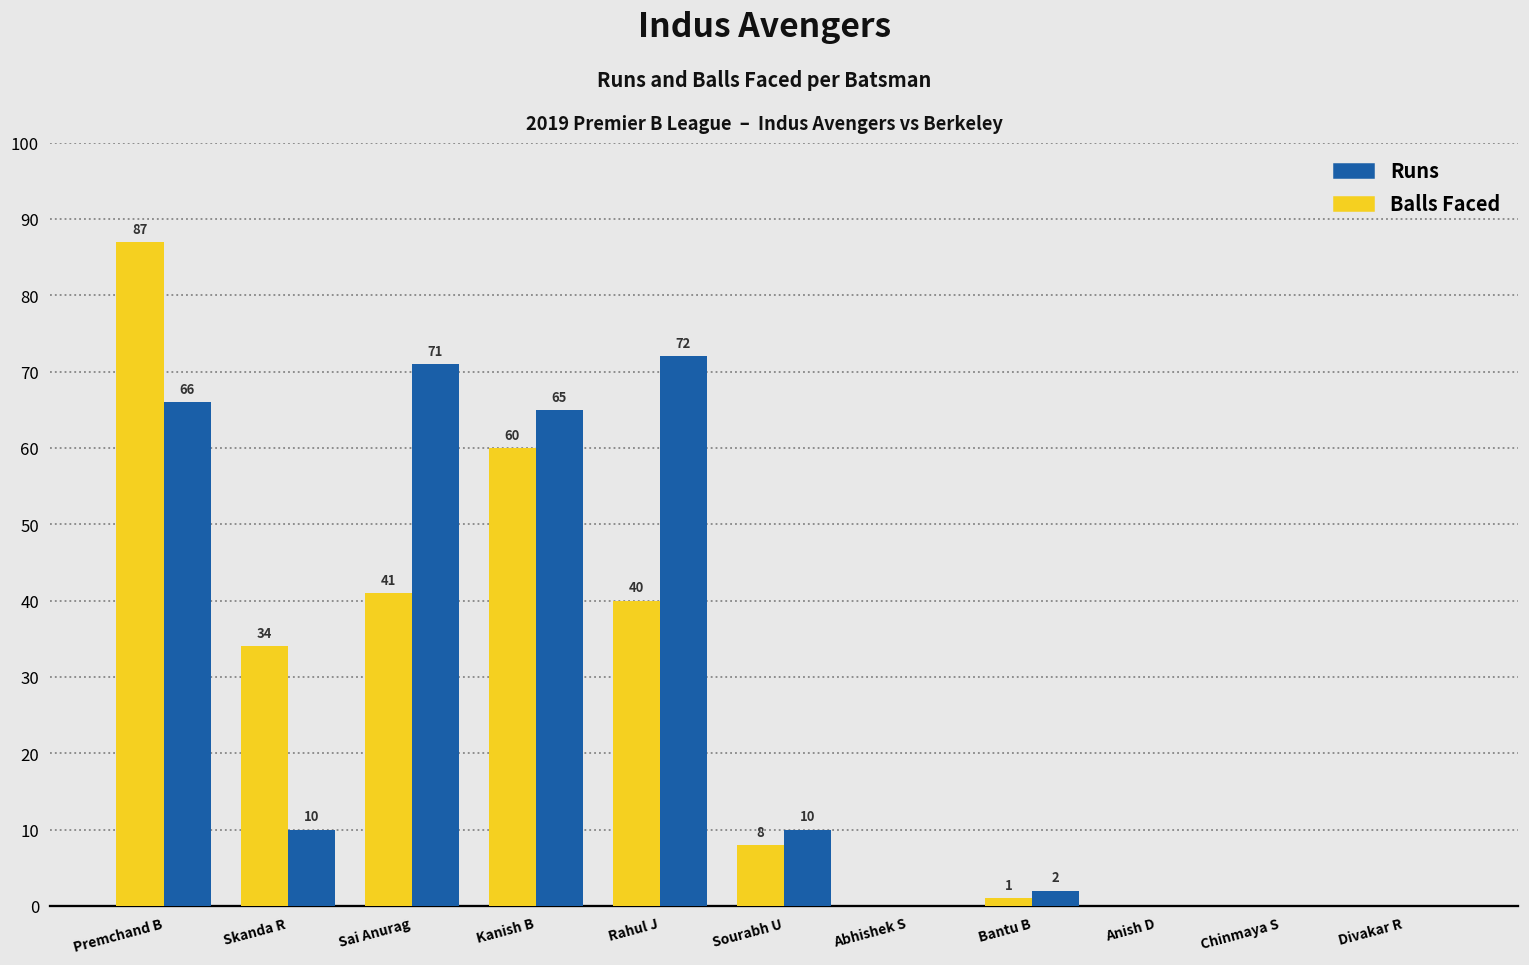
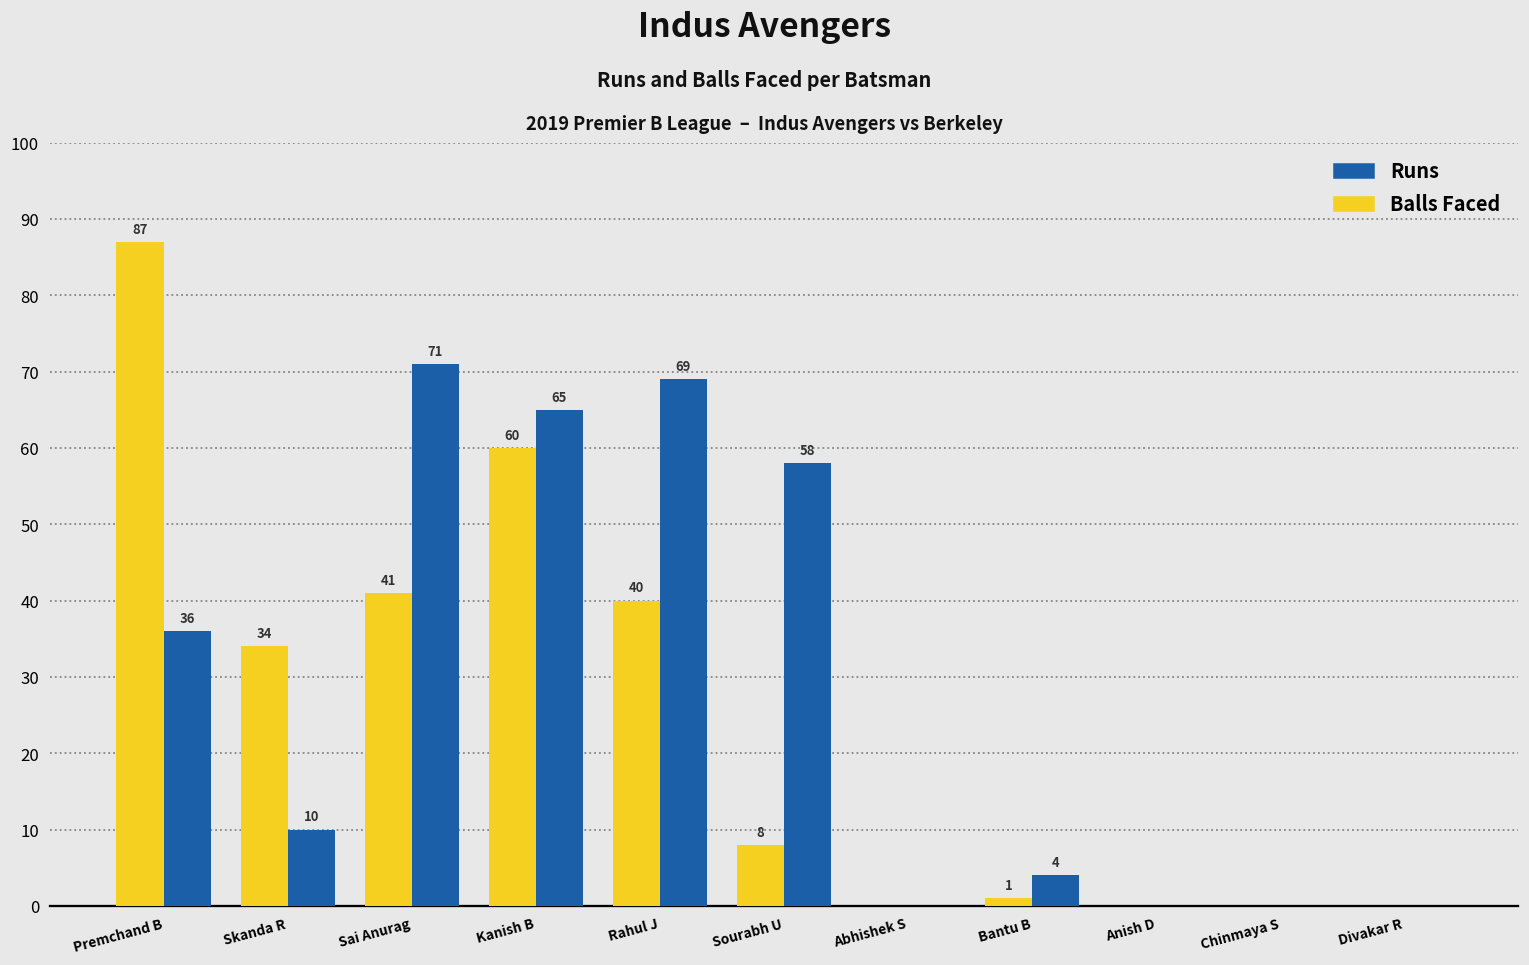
Runs, Premchand B: 66 -> 36
Runs, Rahul J: 72 -> 69
Runs, Sourabh U: 10 -> 58
Runs, Bantu B: 2 -> 4
